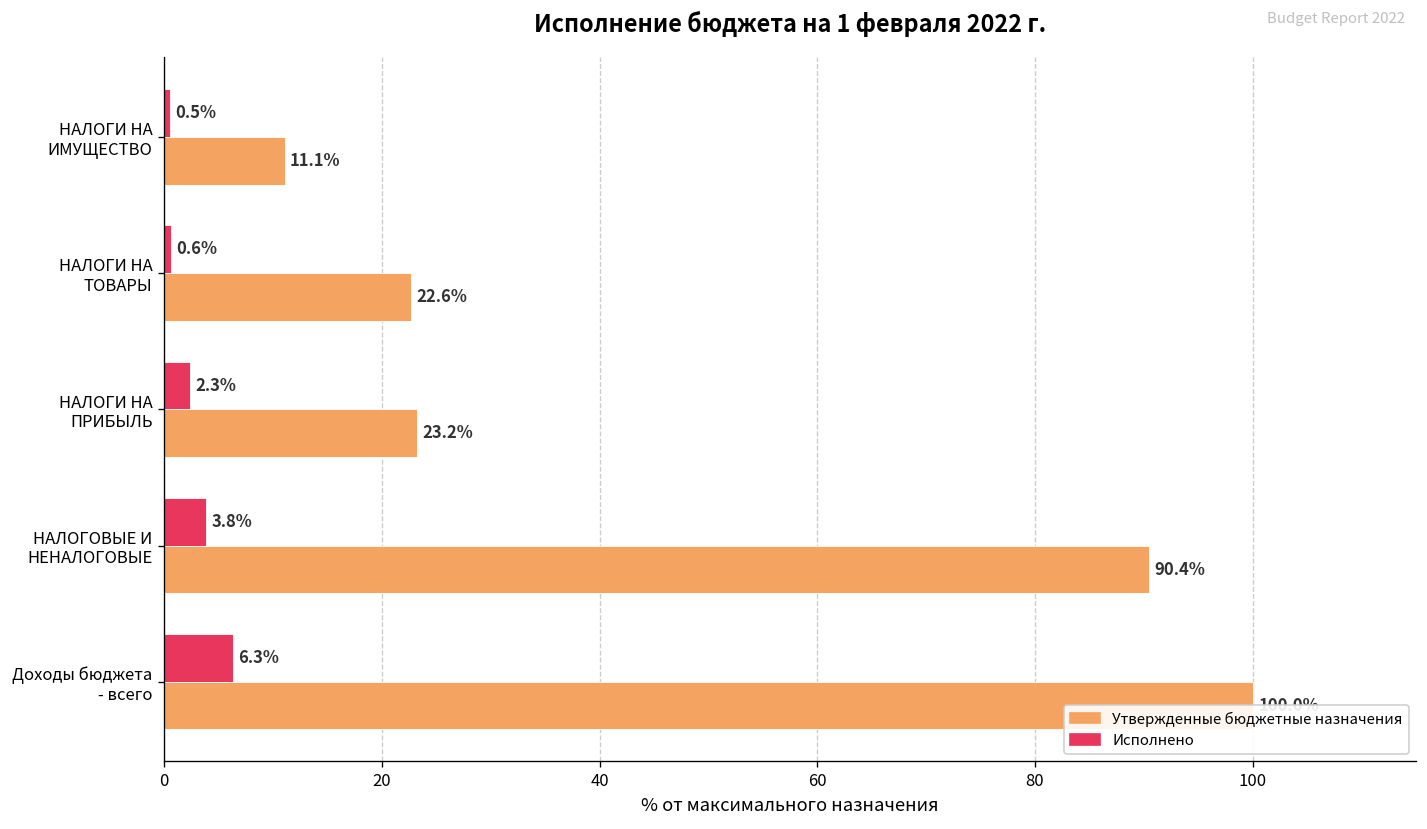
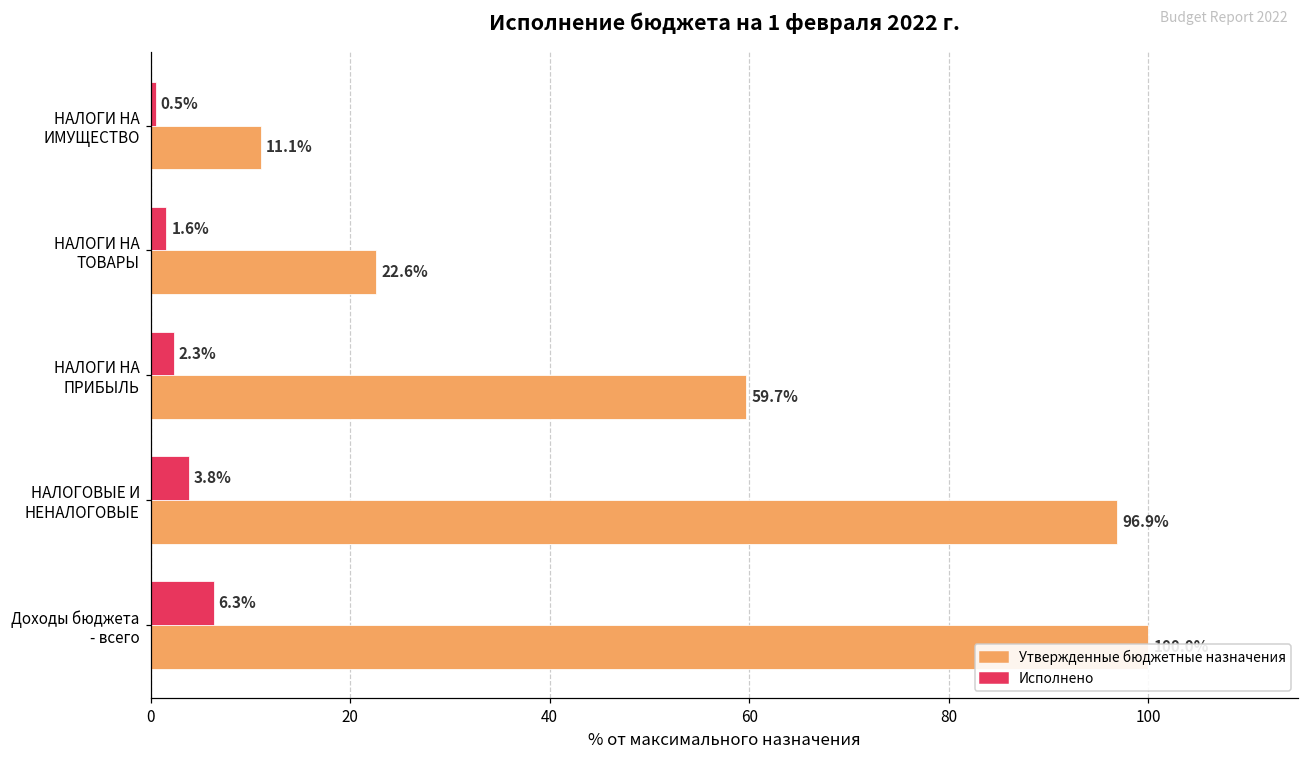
Исполнено, НАЛОГИ НА ТОВАРЫ: 0.6% -> 1.6%
Утвержденные бюджетные назначения, НАЛОГИ НА ПРИБЫЛЬ: 23.2% -> 59.7%
Утвержденные бюджетные назначения, НАЛОГОВЫЕ И НЕНАЛОГОВЫЕ: 90.4% -> 96.9%
